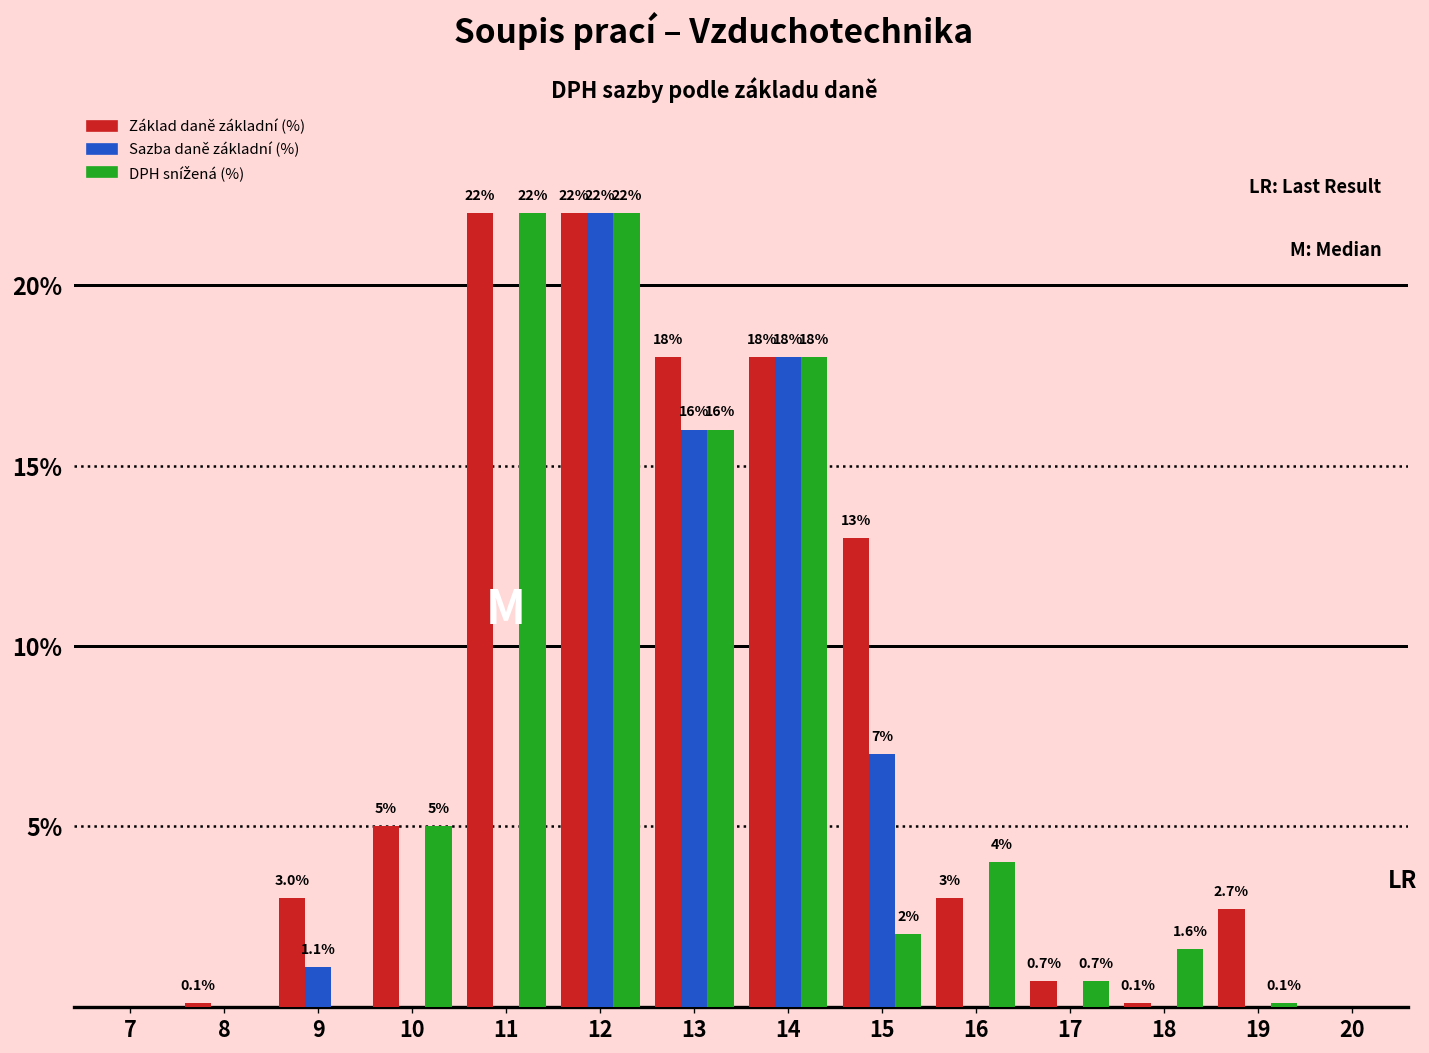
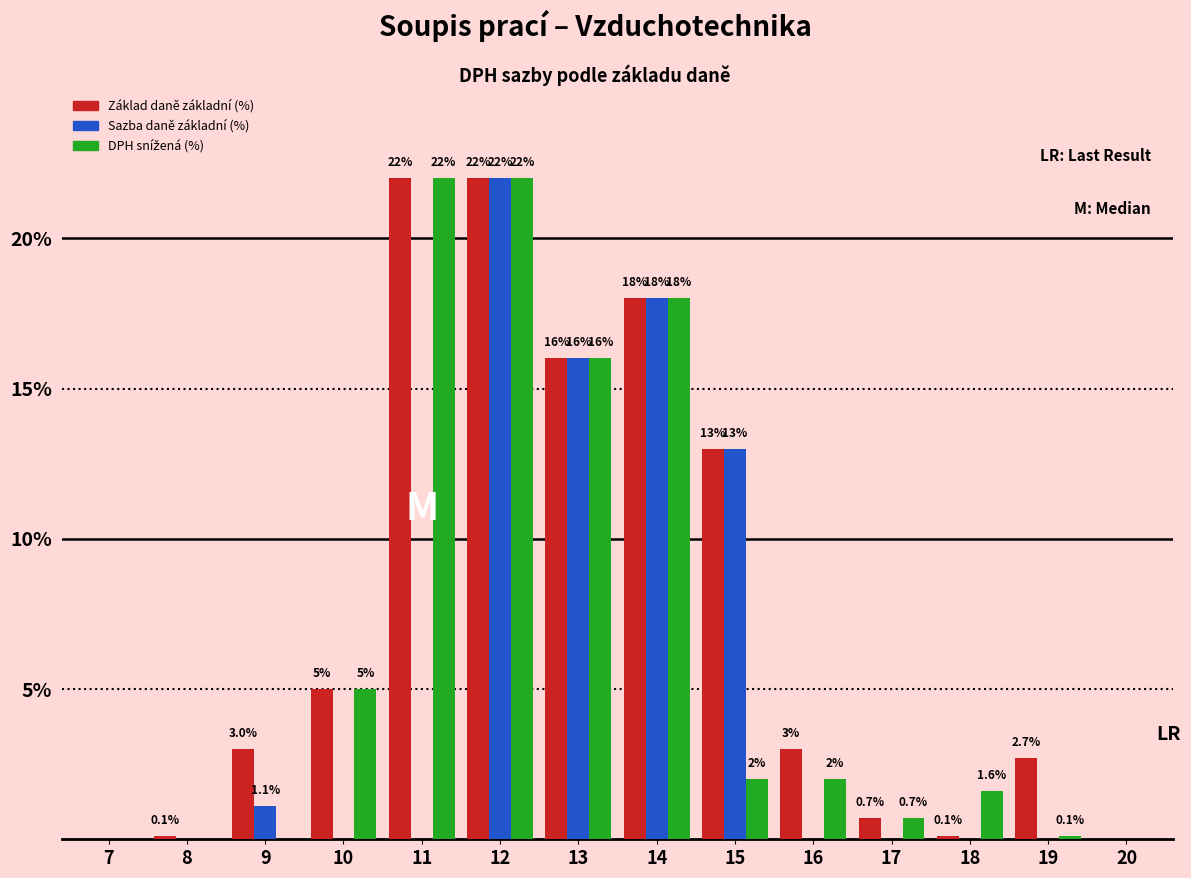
Základ daně základní (%), 13: 18% -> 16%
Sazba daně základní (%), 15: 7% -> 13%
DPH snížená (%), 16: 4% -> 2%
